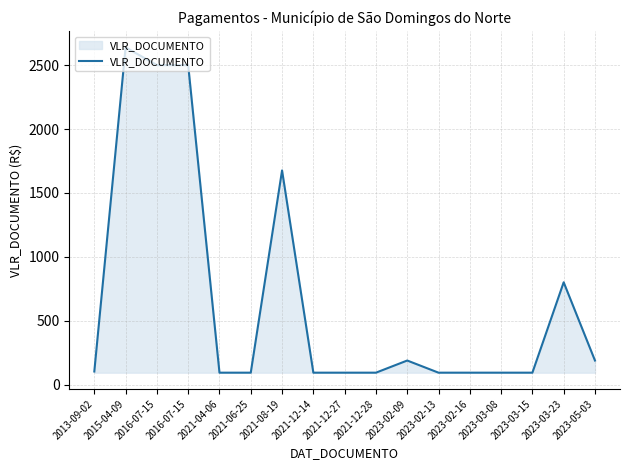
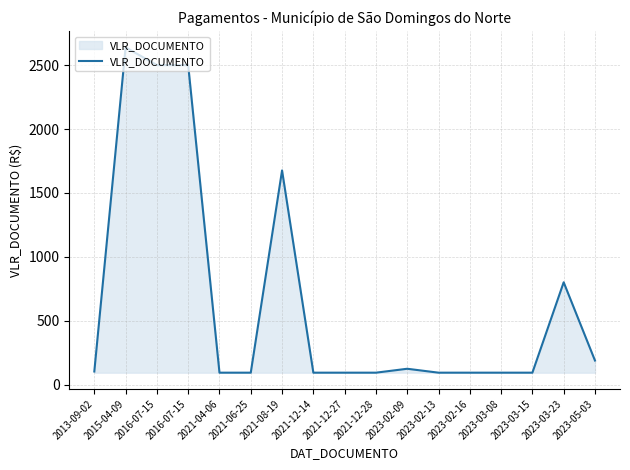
2023-02-09: 190 -> 130
